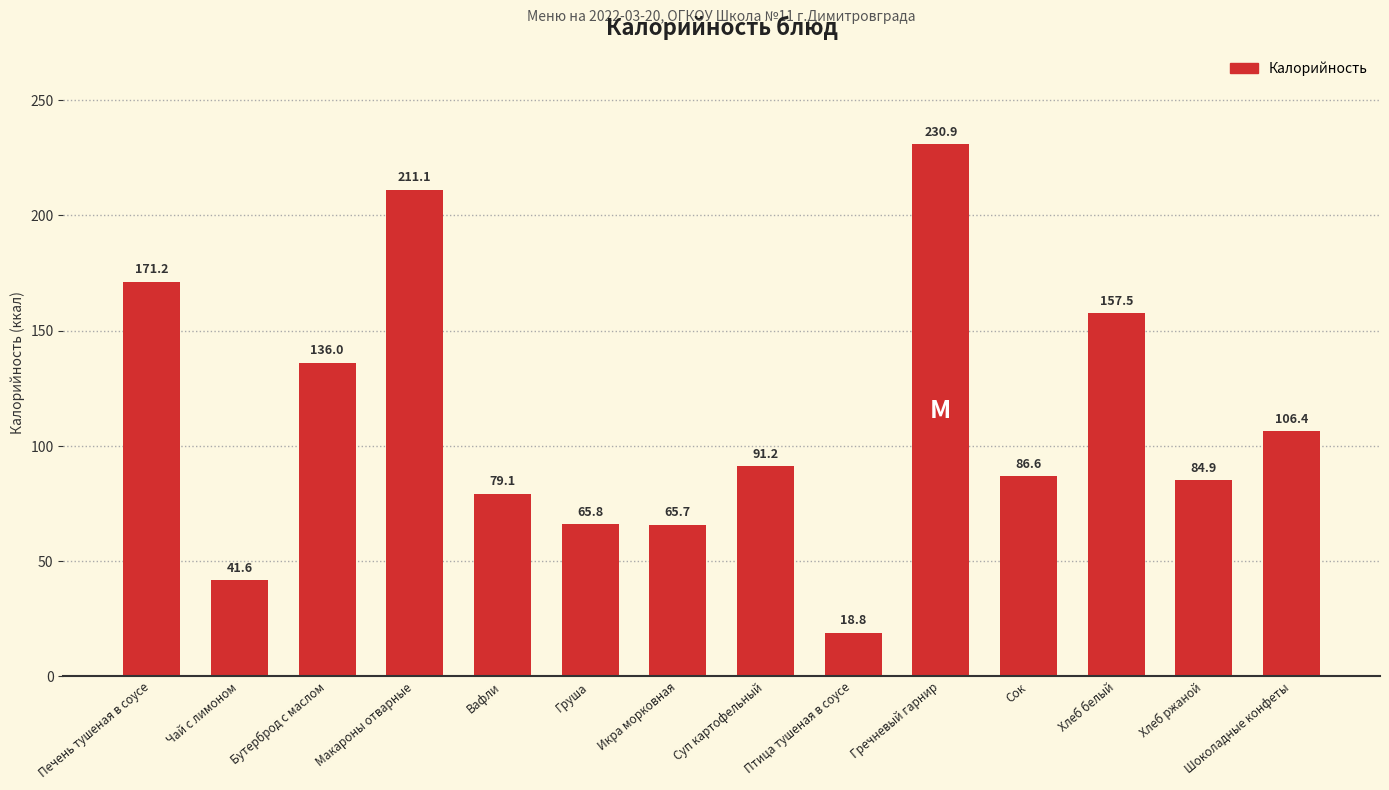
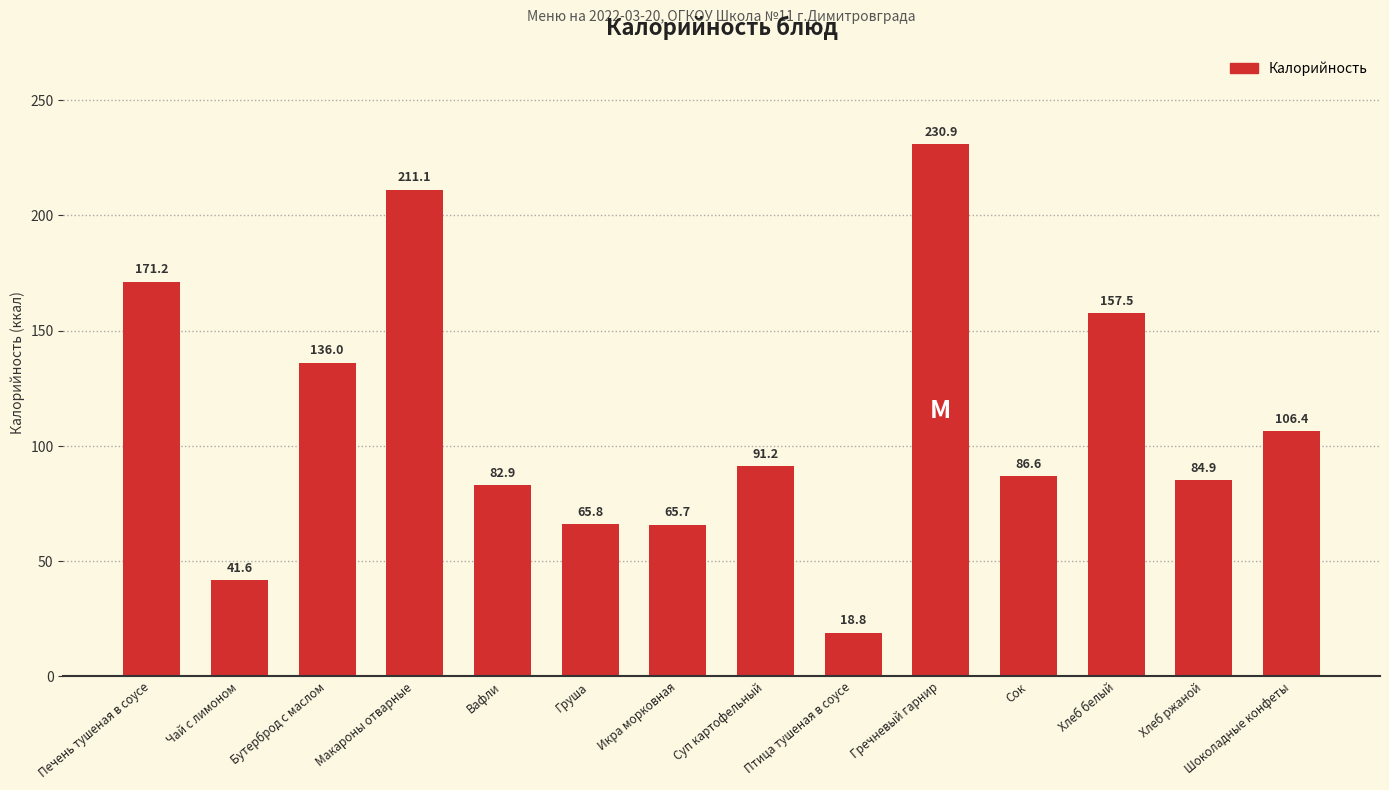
Вафли: 79.1 -> 82.9
